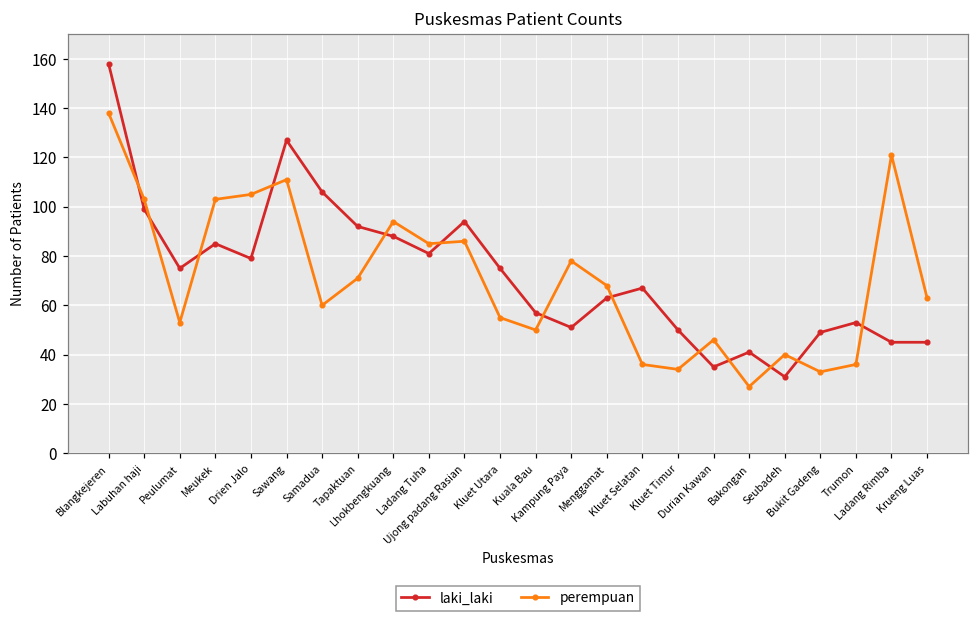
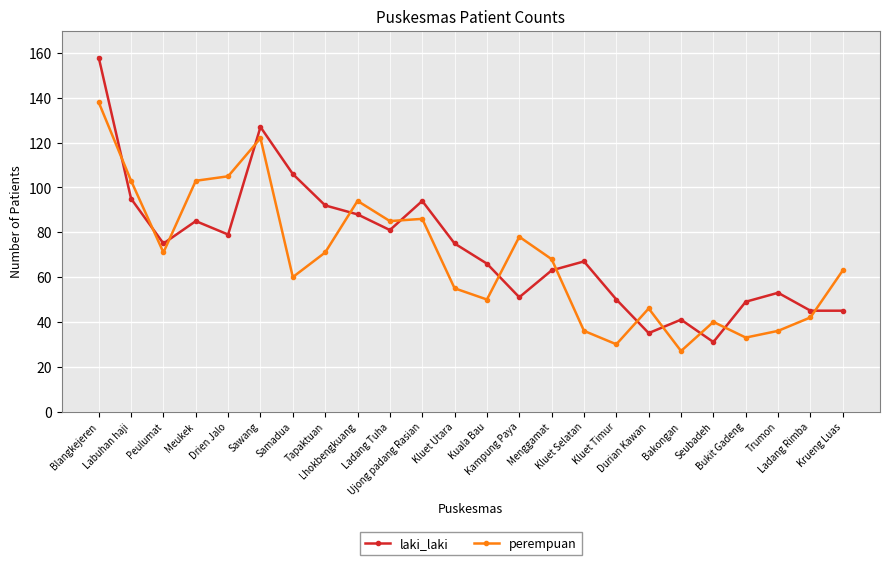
laki_laki, Labuhan haji: 99 -> 95
perempuan, Peulumat: 53 -> 71
perempuan, Sawang: 111 -> 122
laki_laki, Kuala Bau: 57 -> 66
perempuan, Kluet Timur: 34 -> 30
perempuan, Ladang Rimba: 121 -> 42
